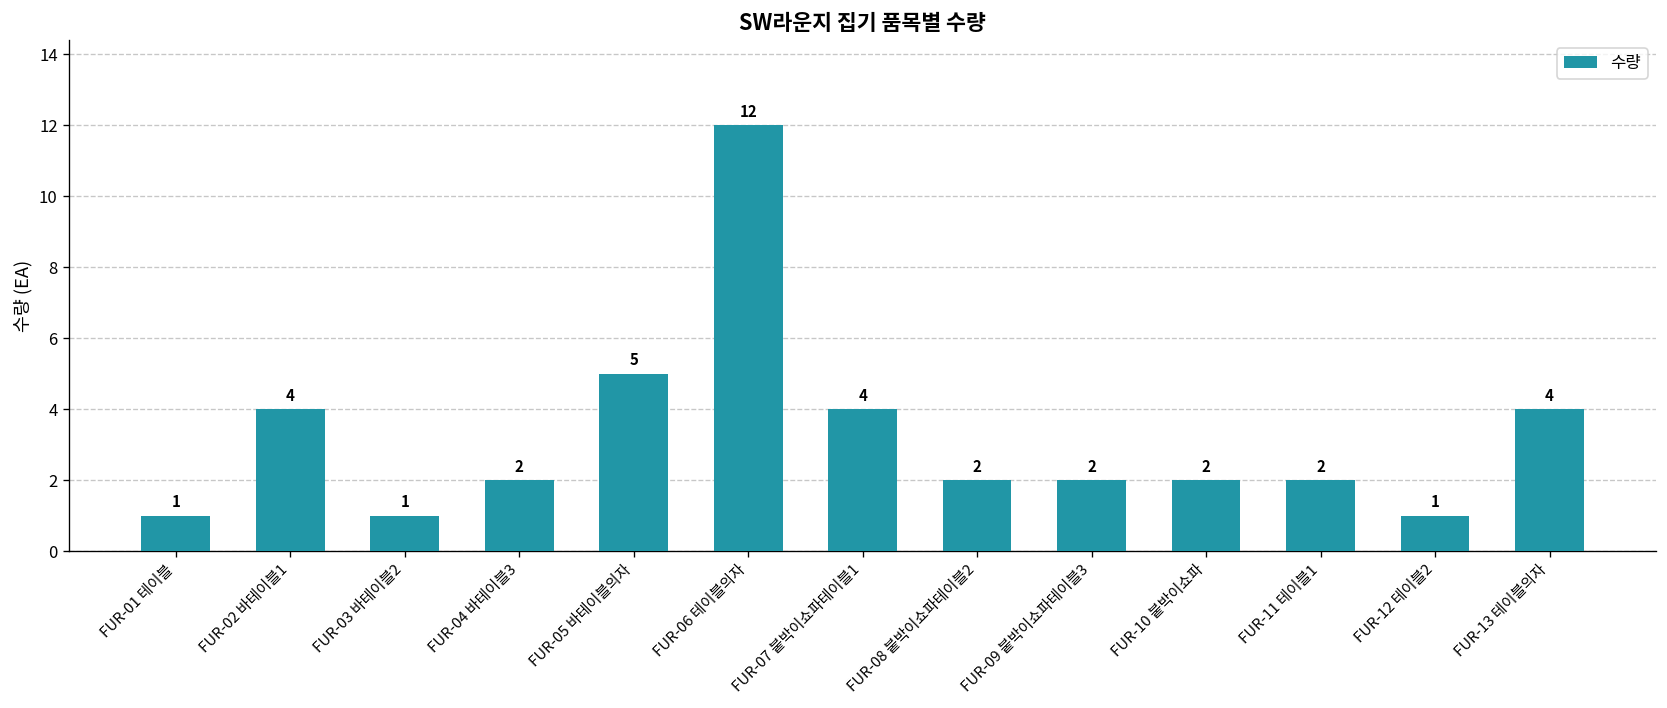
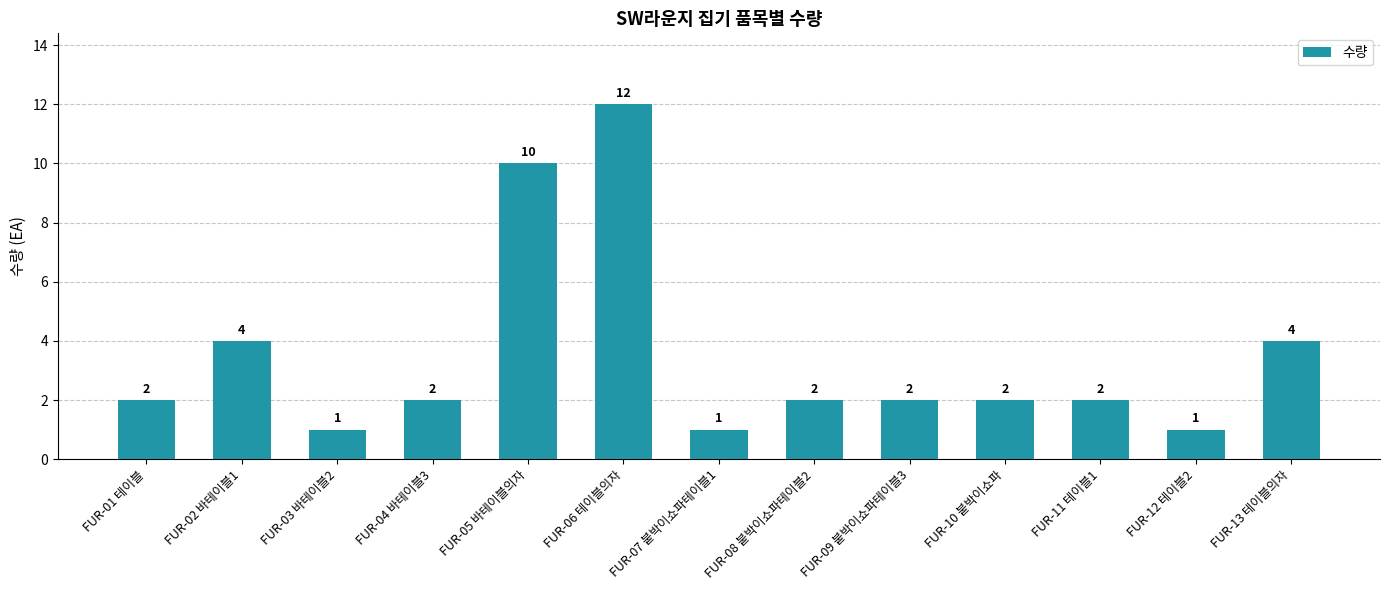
FUR-01 테이블: 1 -> 2
FUR-05 바테이블의자: 5 -> 10
FUR-07 붙박이쇼파테이블1: 4 -> 1
